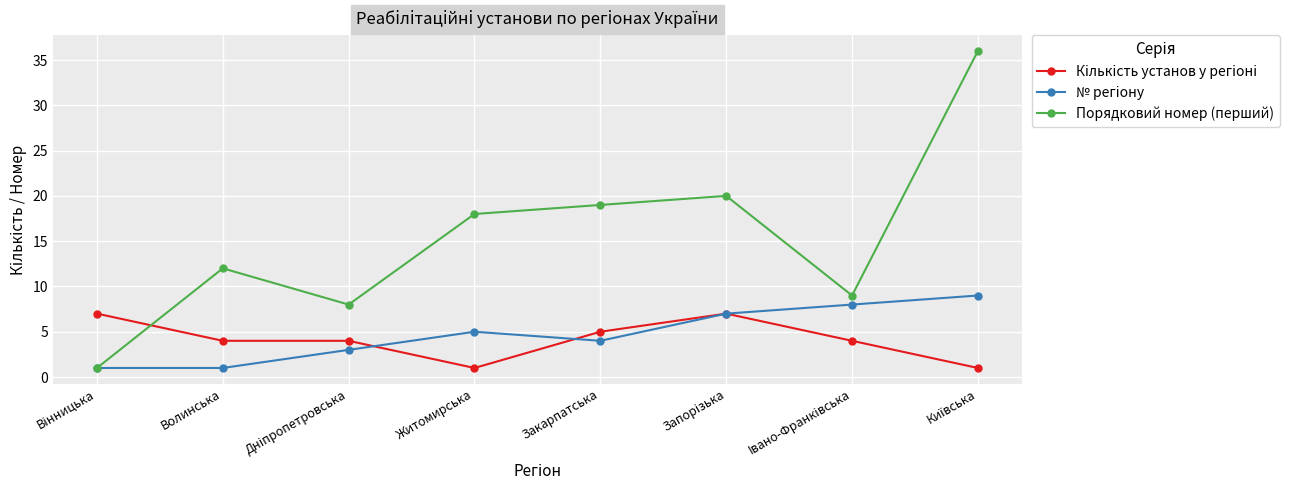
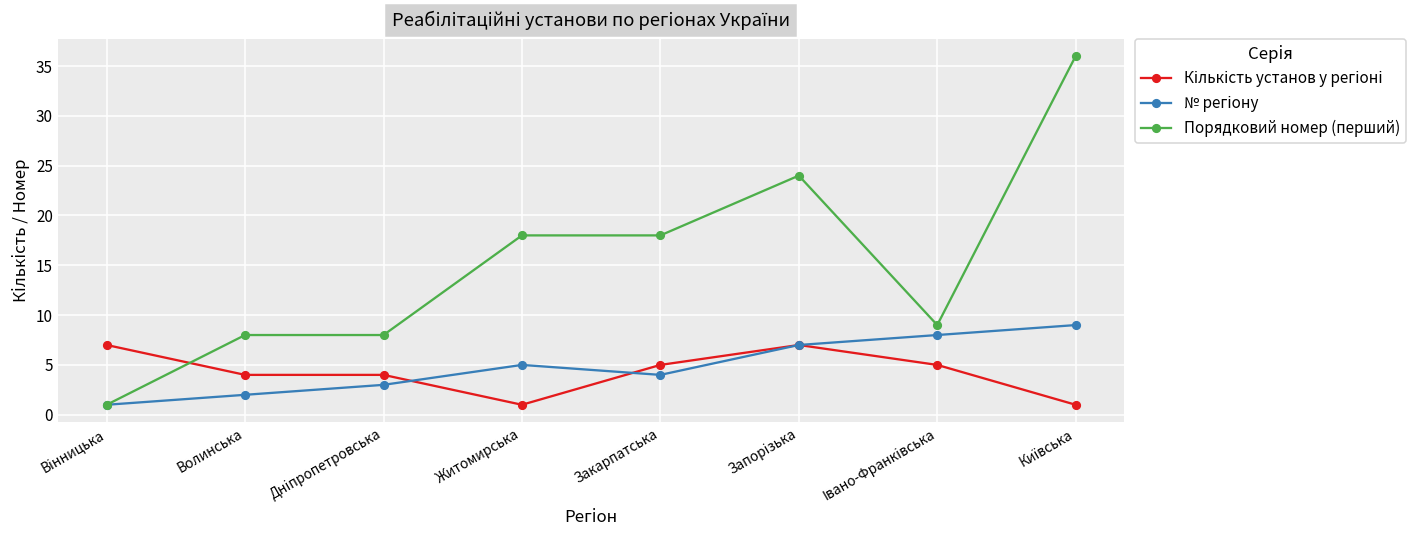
№ регіону, Волинська: 1 -> 2
Порядковий номер (перший), Волинська: 12 -> 8
Порядковий номер (перший), Закарпатська: 19 -> 18
Порядковий номер (перший), Запорізька: 20 -> 24
Кількість установ у регіоні, Івано-Франківська: 4 -> 5
